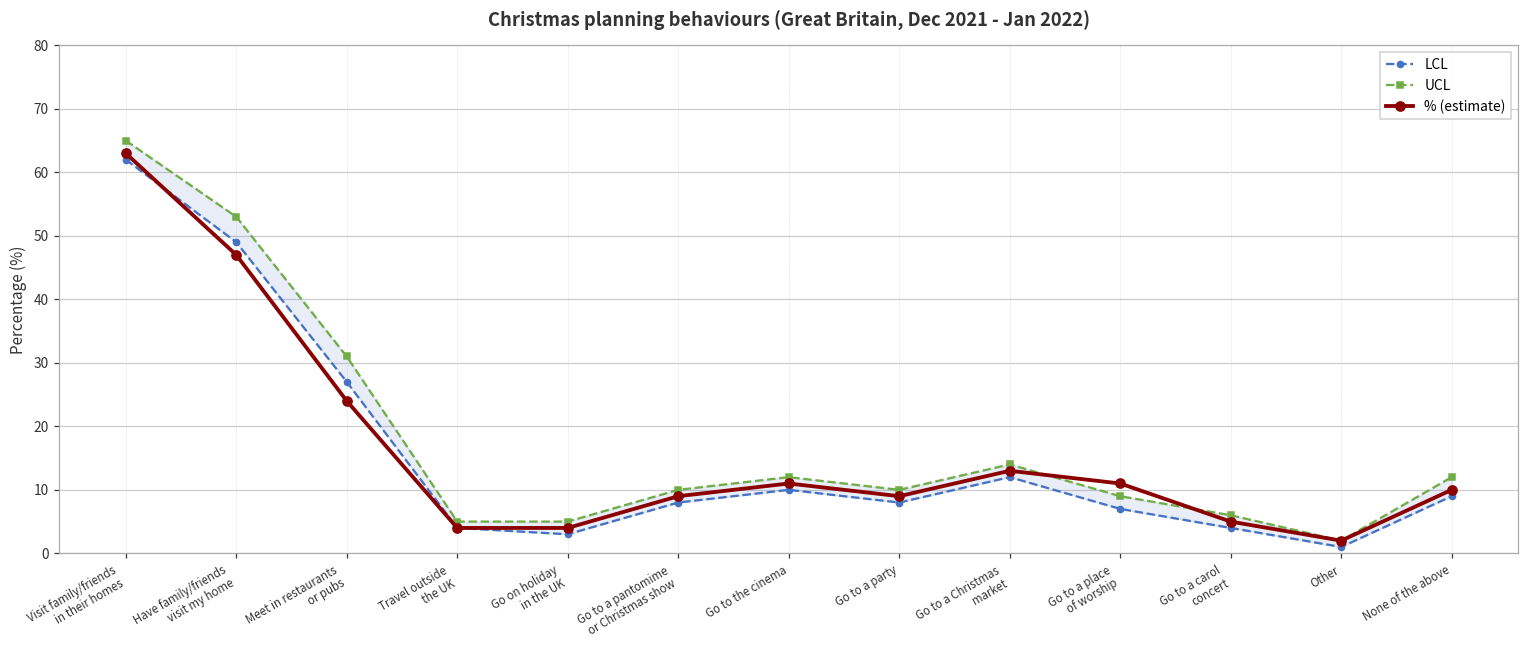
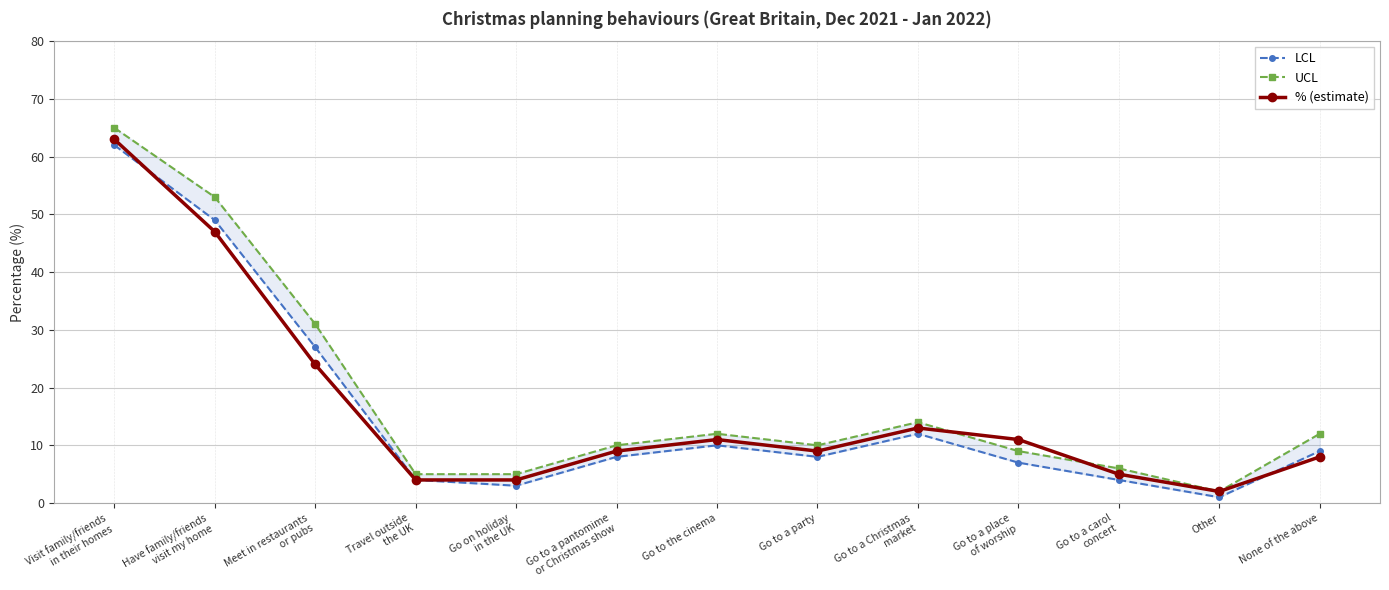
% (estimate), None of the above: 10 -> 8
